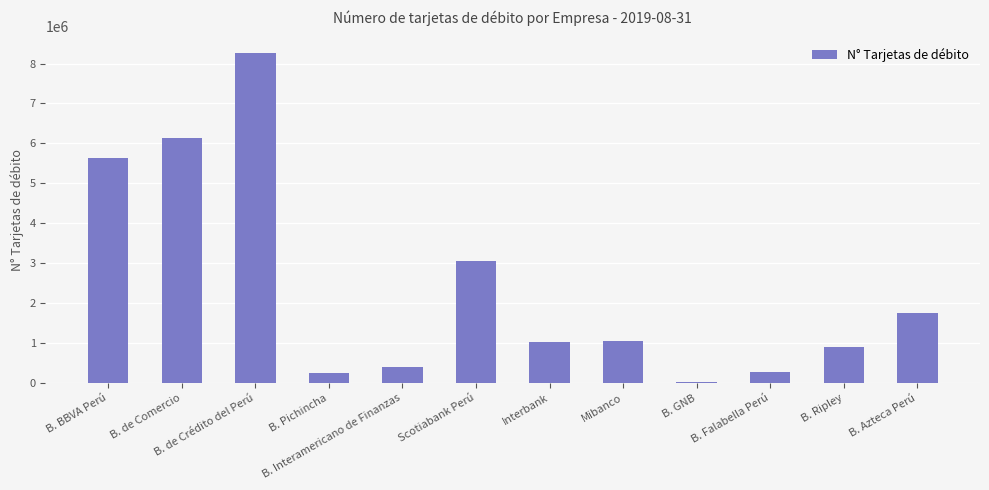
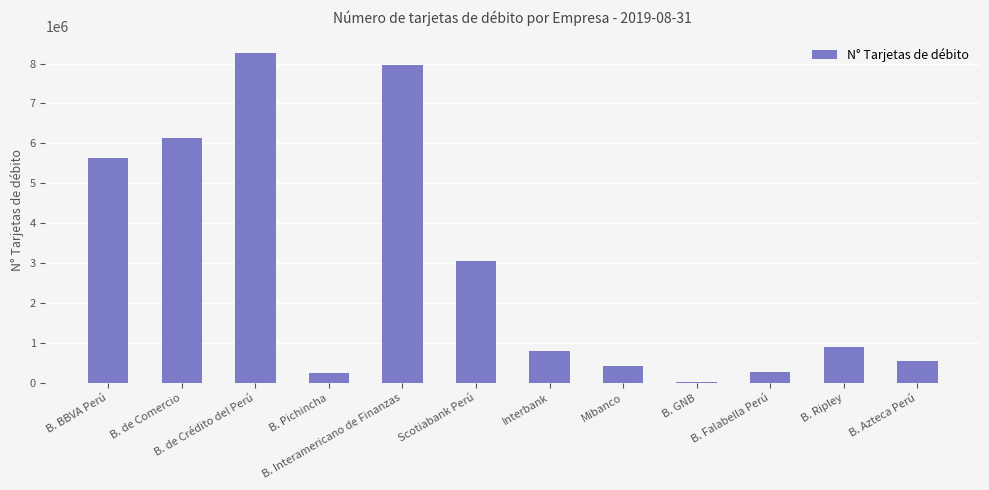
B. Interamericano de Finanzas: 400000 -> 8000000
Interbank: 1000000 -> 800000
Mibanco: 1100000 -> 400000
B. Azteca Perú: 1700000 -> 600000
